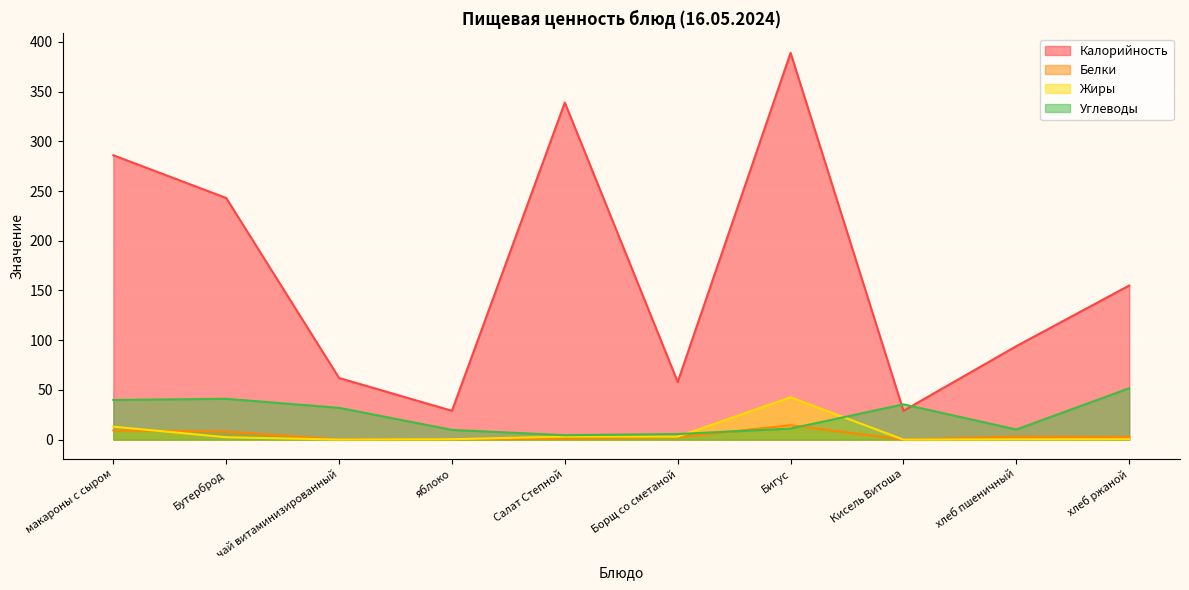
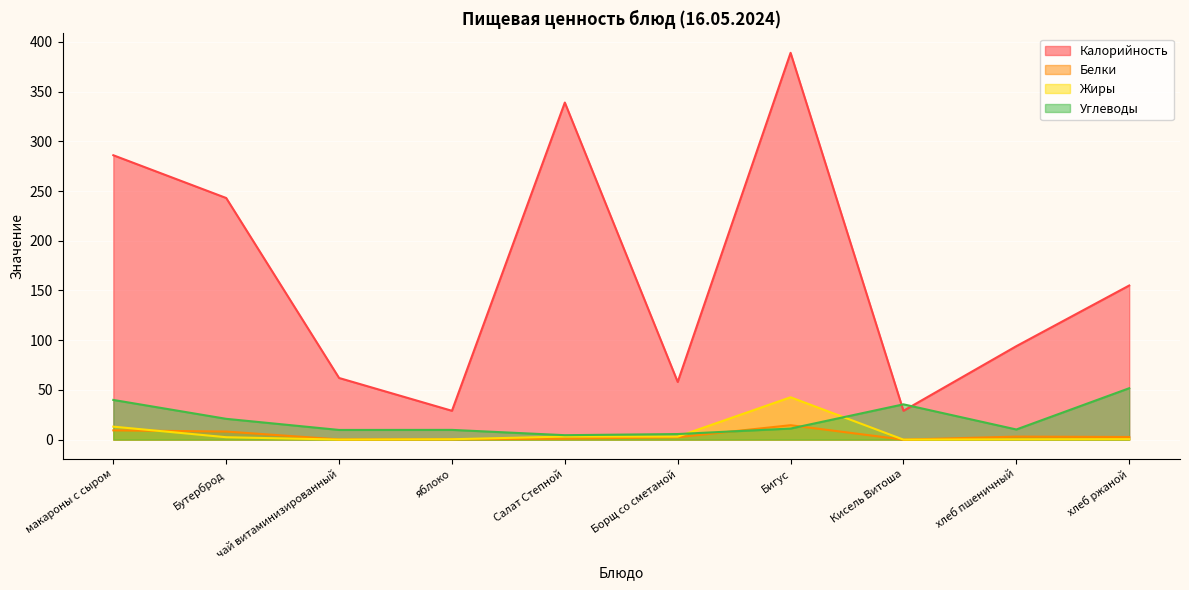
Углеводы, Бутерброд: 40 -> 20
Углеводы, чай витаминизированный: 30 -> 10
